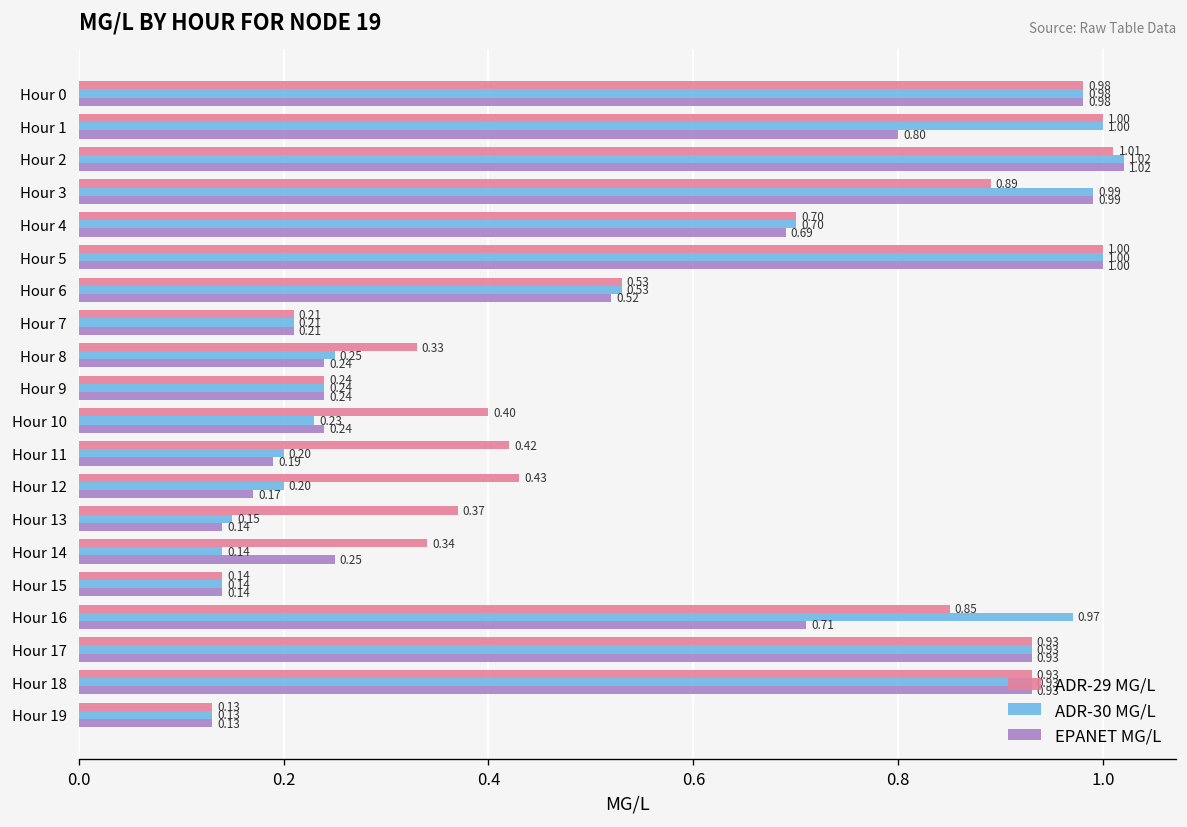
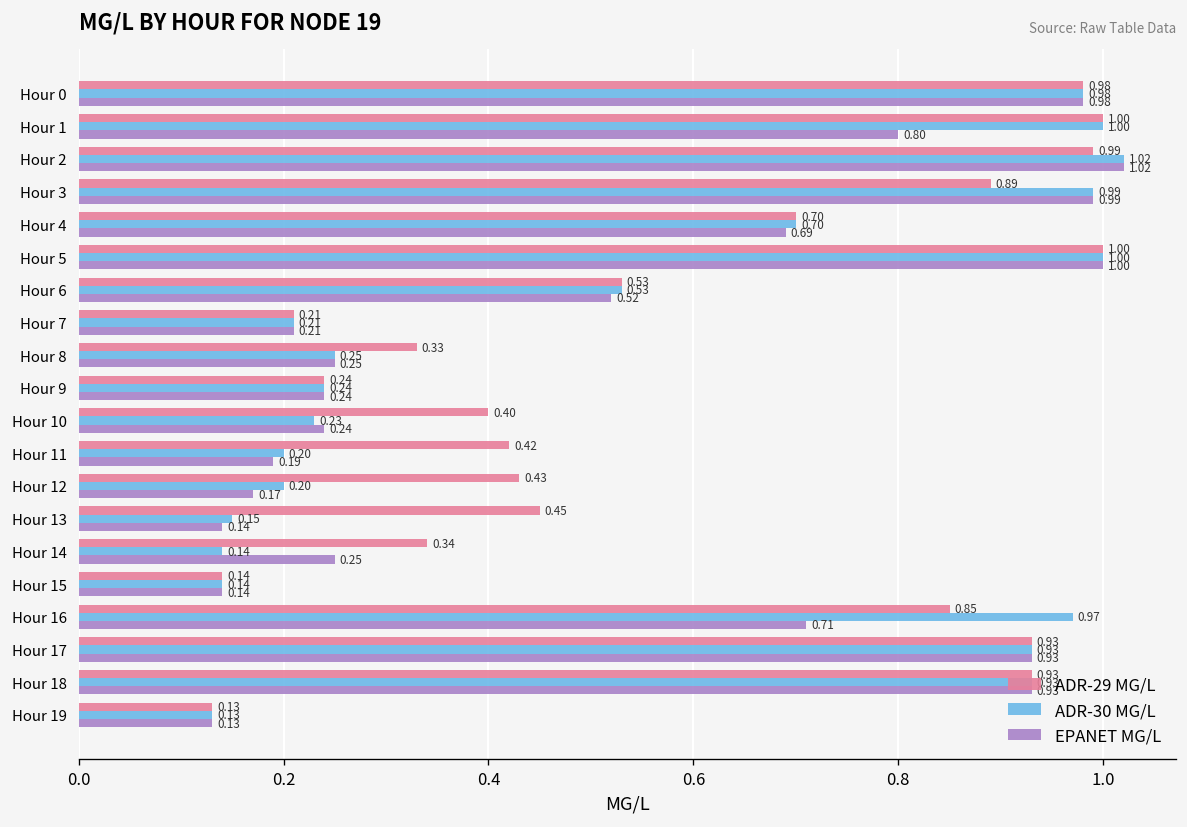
ADR-29 MG/L, Hour 2: 1.01 -> 0.99
EPANET MG/L, Hour 8: 0.24 -> 0.25
ADR-29 MG/L, Hour 13: 0.37 -> 0.45
